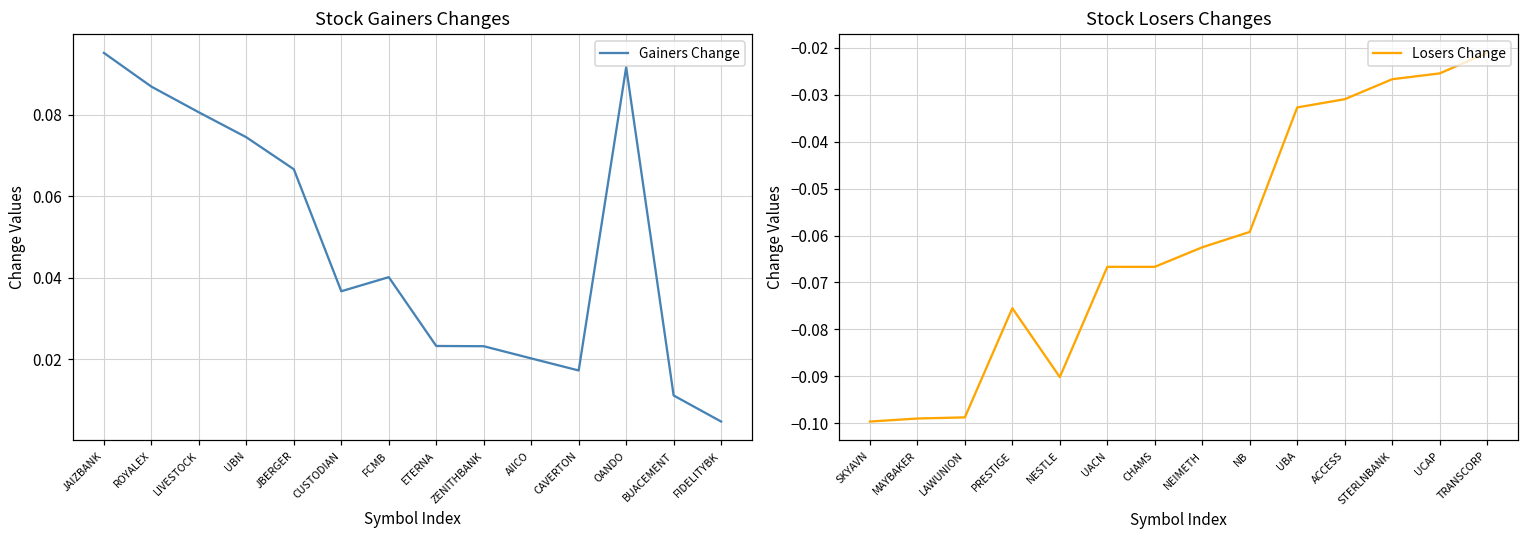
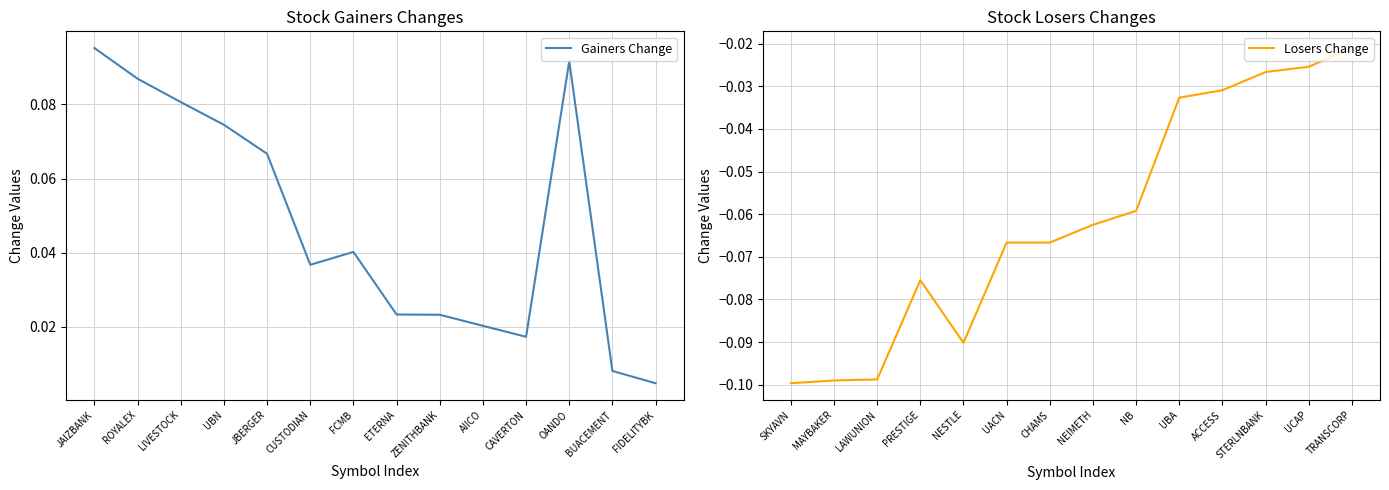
Stock Gainers Changes, BUACEMENT: 0.011 -> 0.008
